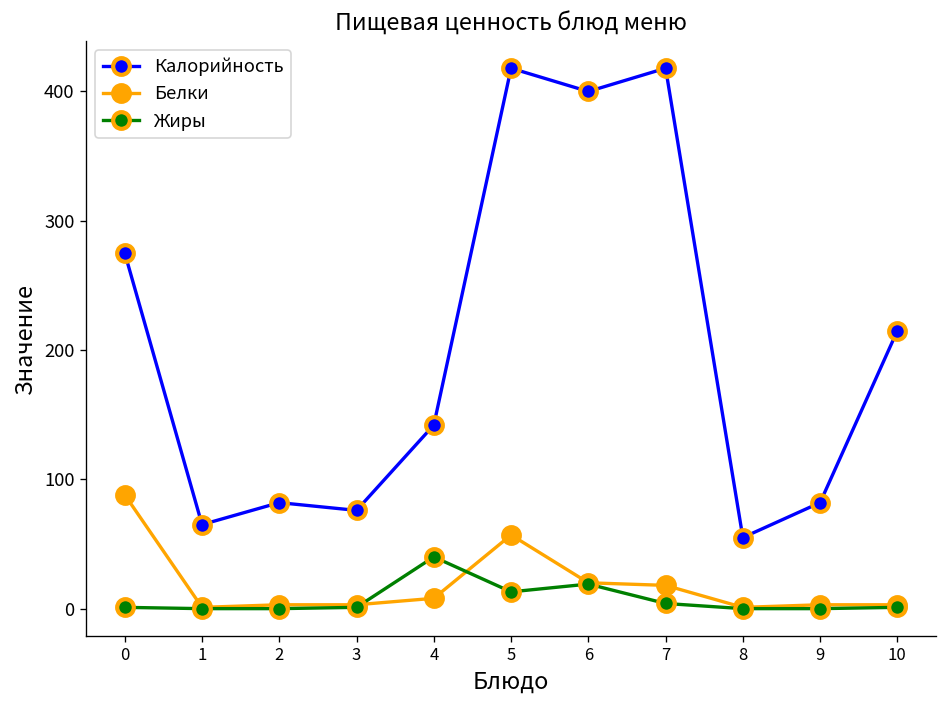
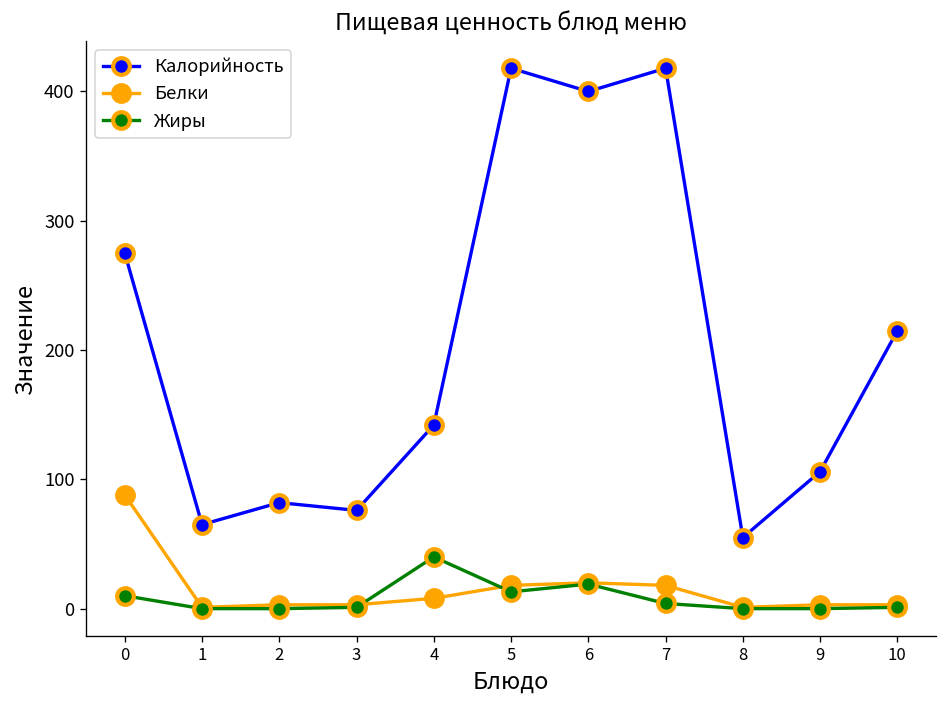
Жиры, 0: 1 -> 10
Белки, 5: 57 -> 18
Калорийность, 9: 82 -> 106
